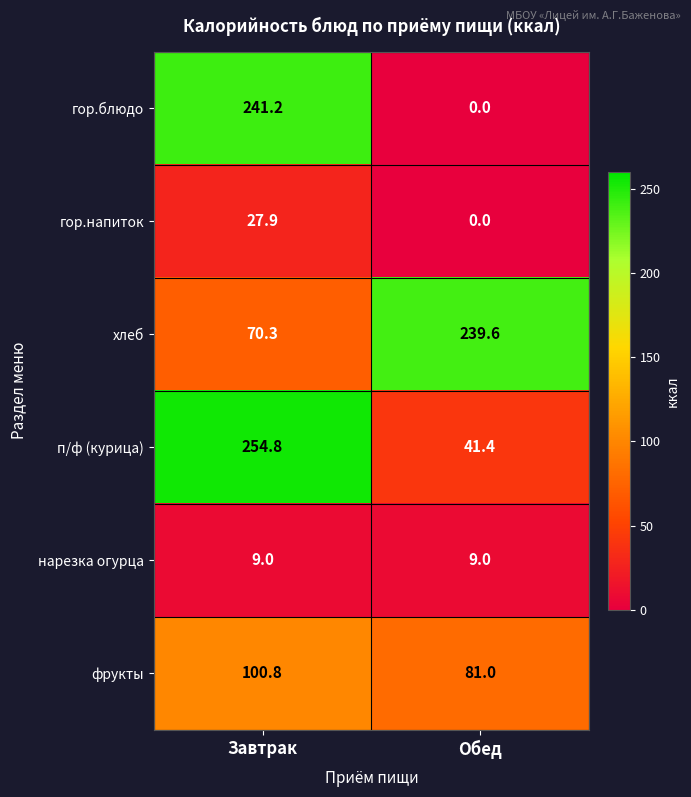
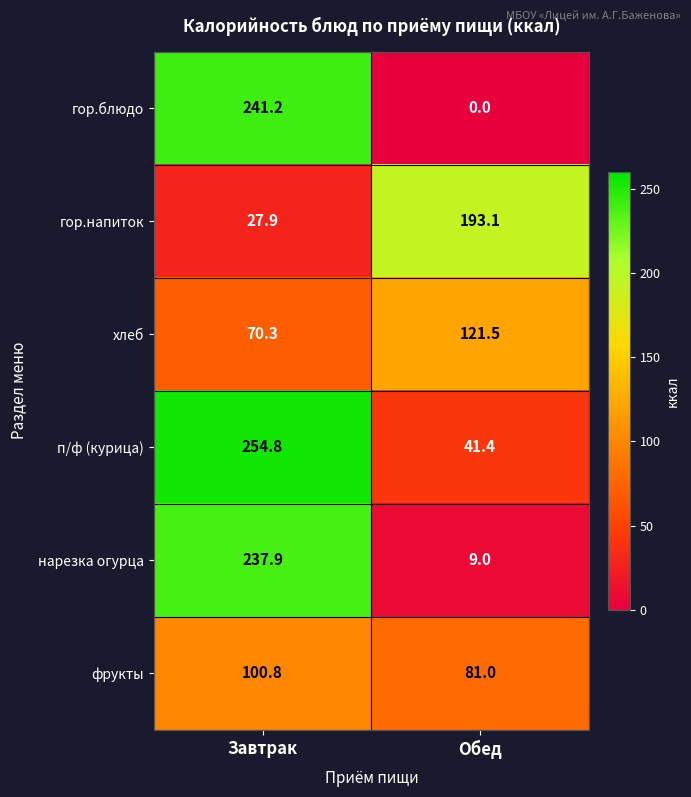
гор.напиток, Обед: 0.0 -> 193.1
хлеб, Обед: 239.6 -> 121.5
нарезка огурца, Завтрак: 9.0 -> 237.9
